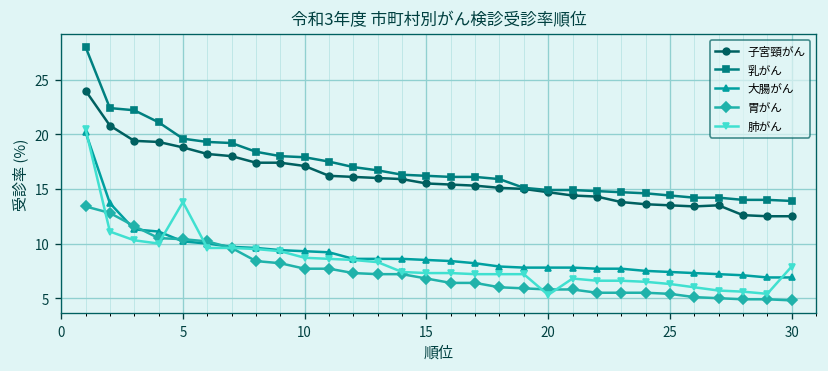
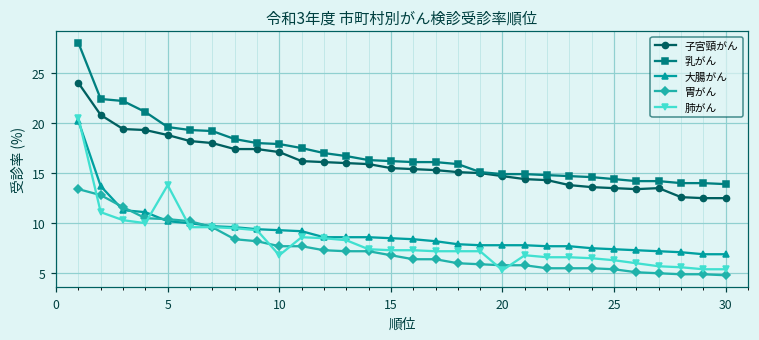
肺がん, 10: 9 -> 7
肺がん, 30: 8 -> 5
